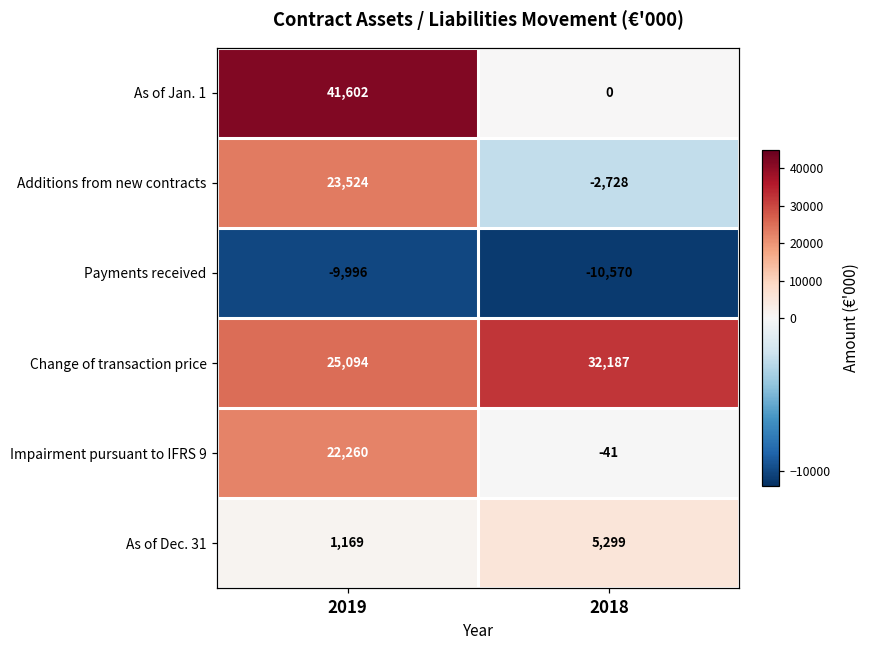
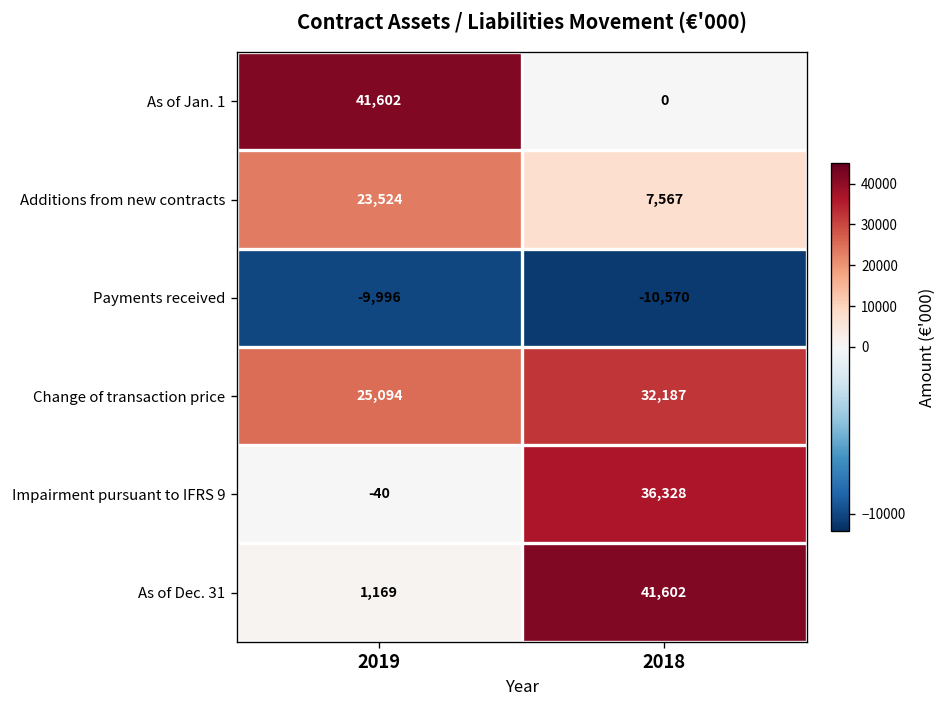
Additions from new contracts, 2018: -2,728 -> 7,567
Impairment pursuant to IFRS 9, 2019: 22,260 -> -40
Impairment pursuant to IFRS 9, 2018: -41 -> 36,328
As of Dec. 31, 2018: 5,299 -> 41,602
